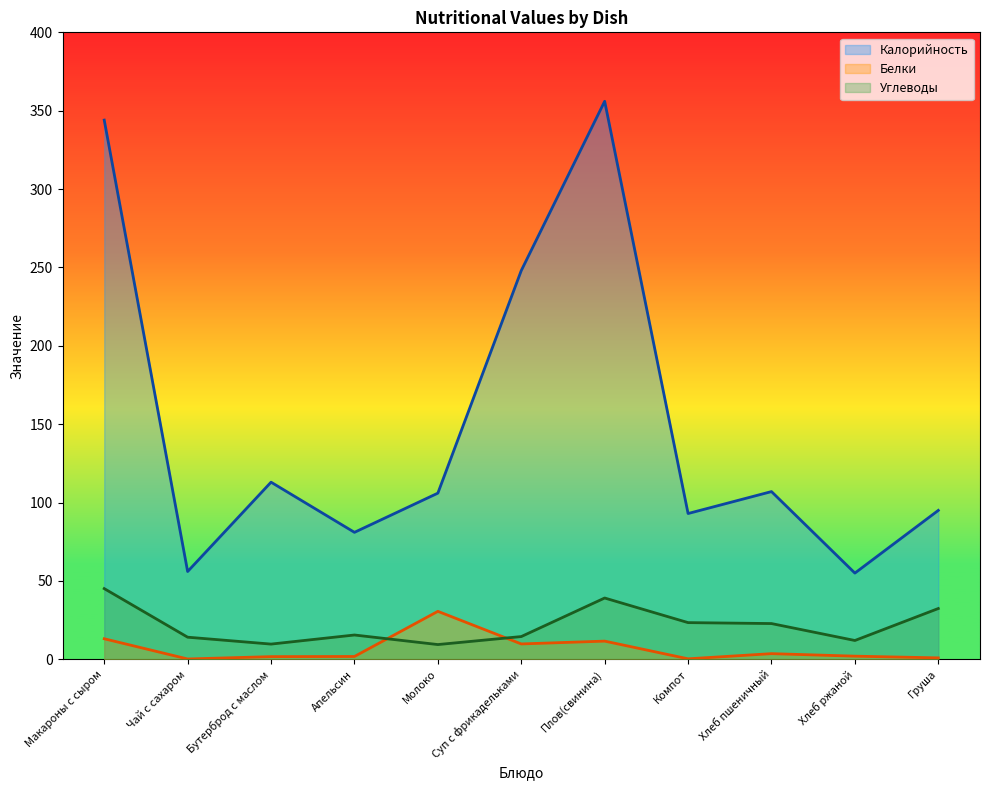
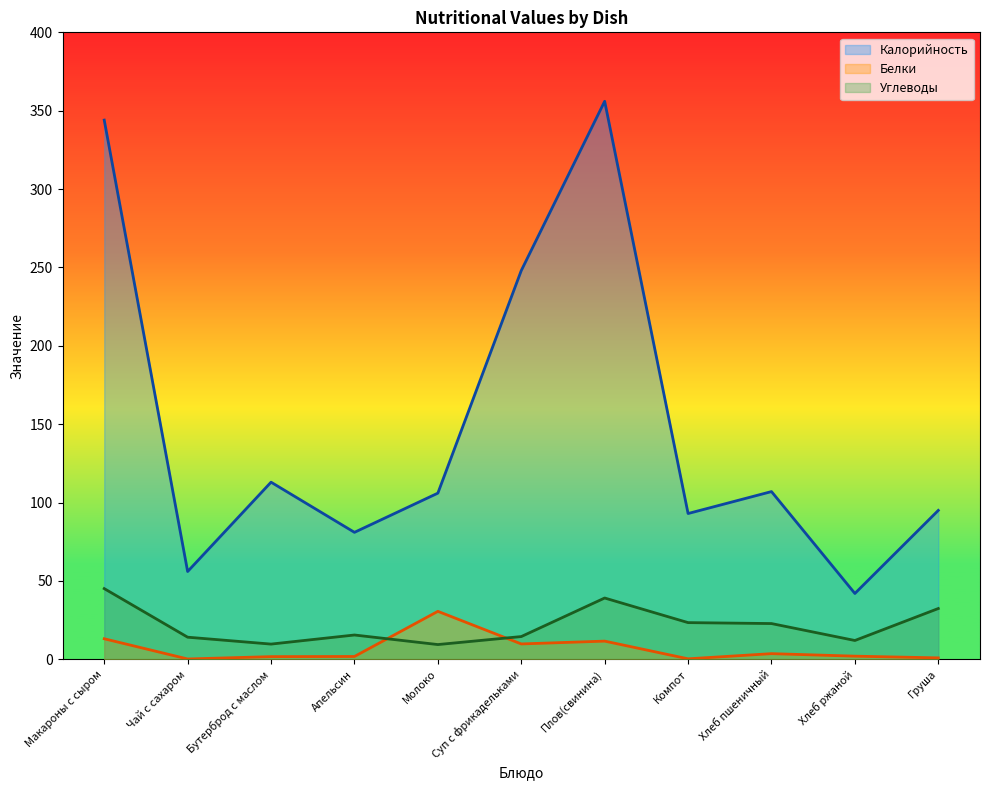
Калорийность, Хлеб ржаной: 55 -> 42
